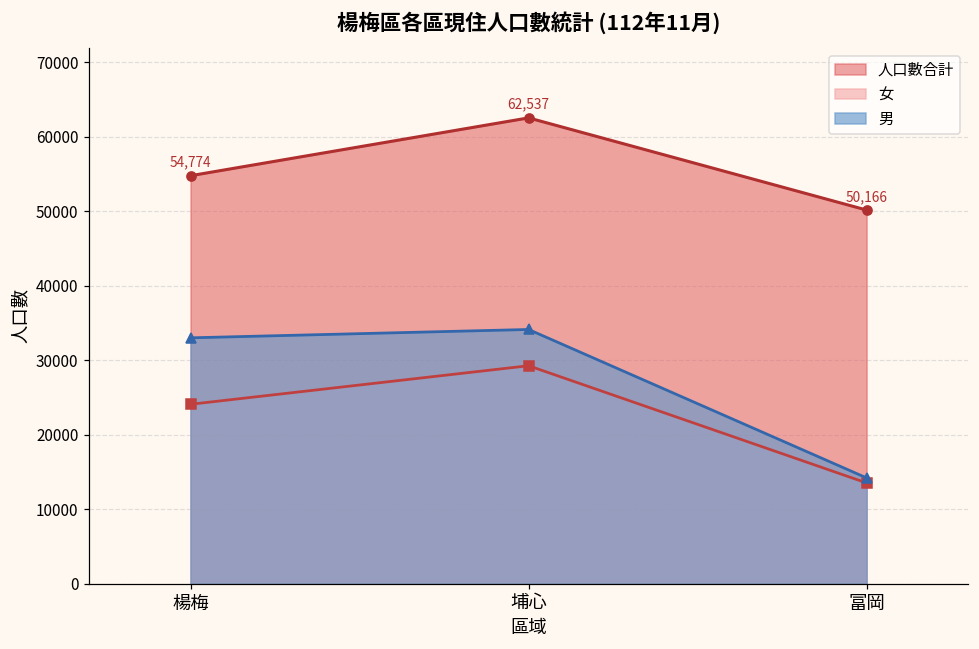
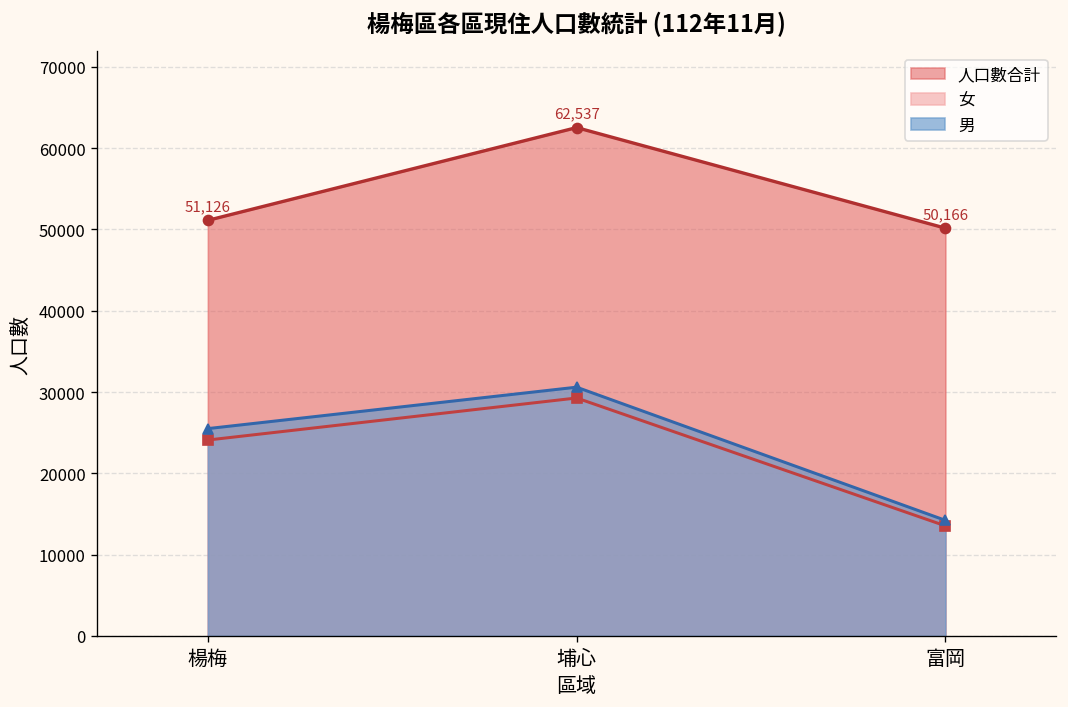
人口數合計, 楊梅: 54,774 -> 51,126
男, 楊梅: 33000 -> 26000
男, 埔心: 34000 -> 31000
